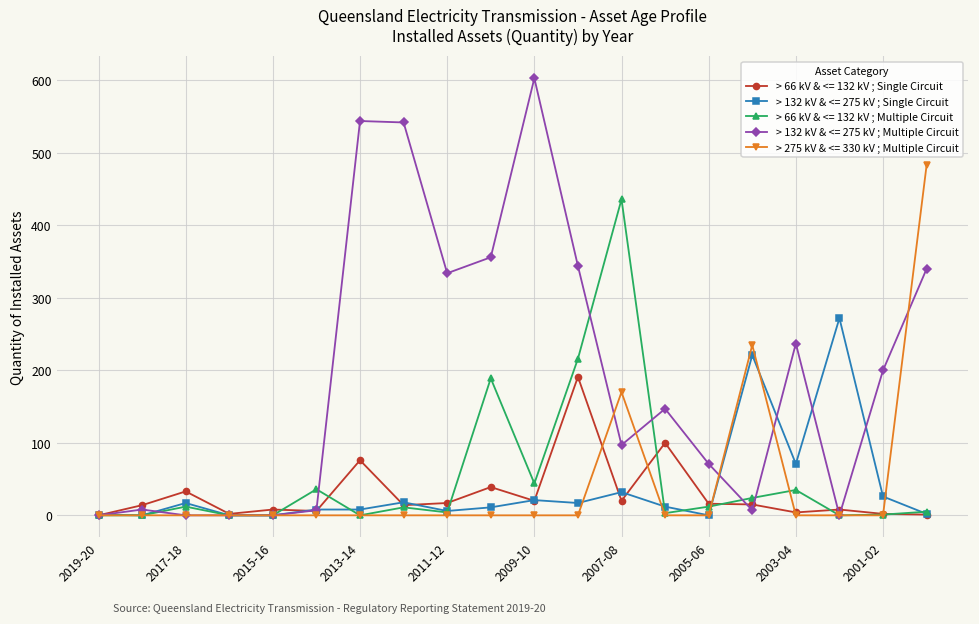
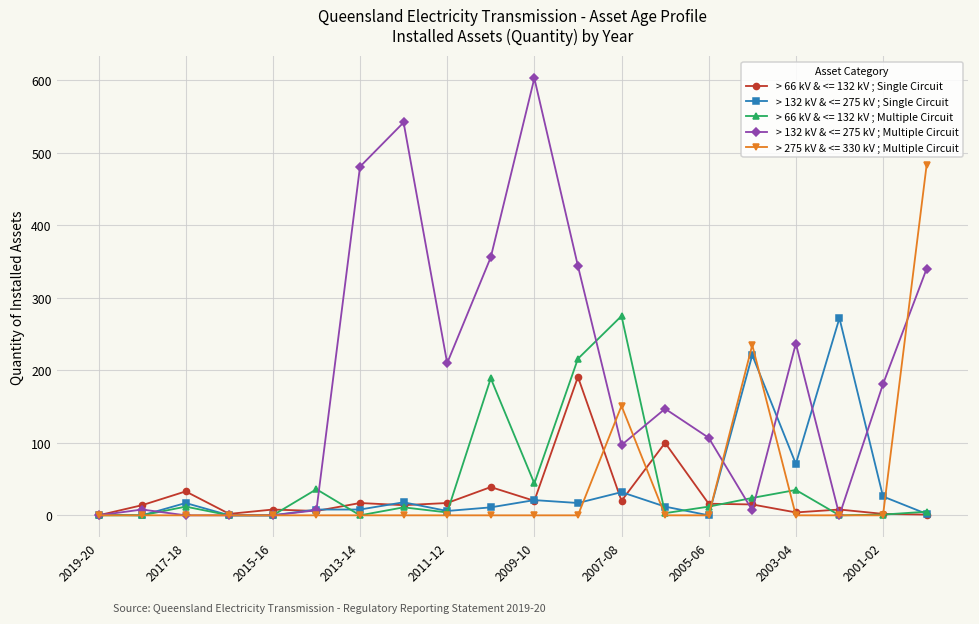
> 66 kV & <= 132 kV ; Single Circuit, 2013-14: 80 -> 20
> 132 kV & <= 275 kV ; Multiple Circuit, 2013-14: 540 -> 480
> 132 kV & <= 275 kV ; Multiple Circuit, 2011-12: 330 -> 210
> 66 kV & <= 132 kV ; Multiple Circuit, 2007-08: 440 -> 280
> 275 kV & <= 330 kV ; Multiple Circuit, 2007-08: 170 -> 150
> 132 kV & <= 275 kV ; Multiple Circuit, 2005-06: 70 -> 110
> 132 kV & <= 275 kV ; Multiple Circuit, 2001-02: 200 -> 180
